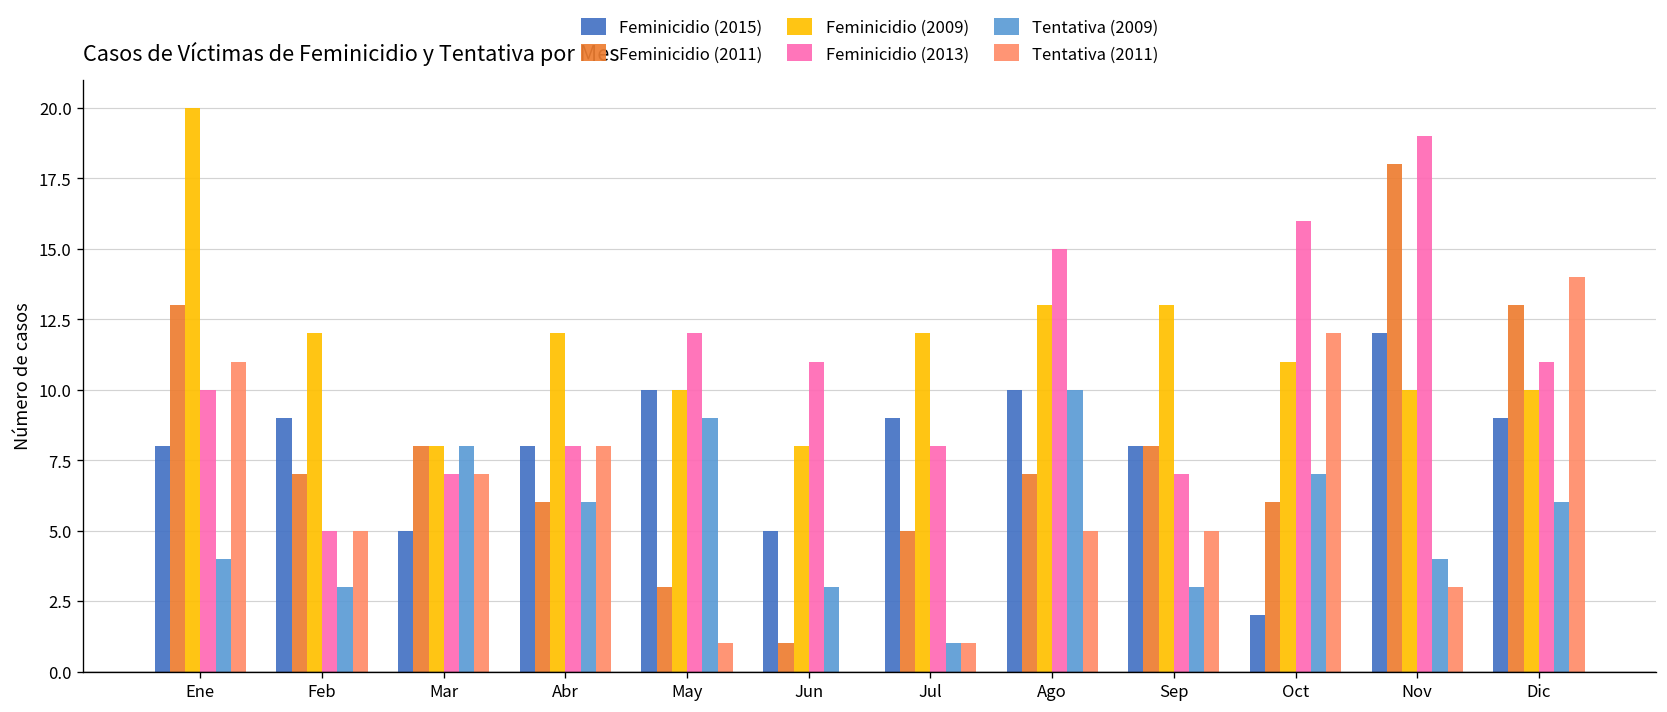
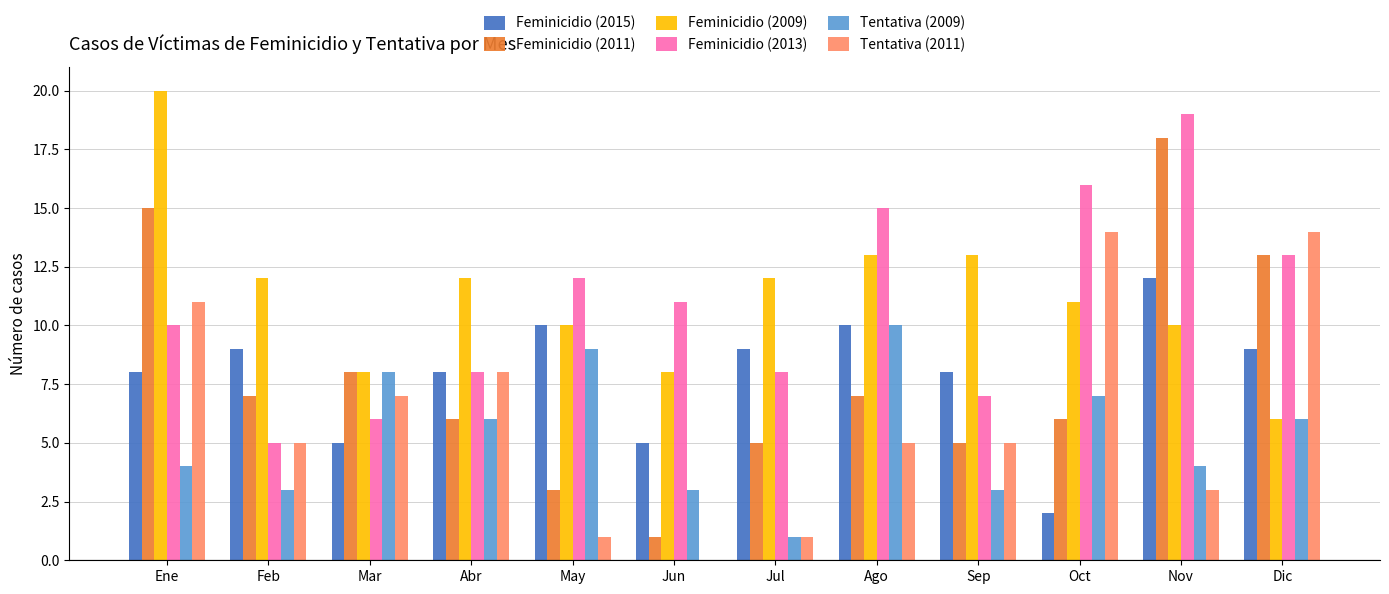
Feminicidio (2011), Ene: 13 -> 15
Feminicidio (2013), Mar: 7 -> 6
Feminicidio (2011), Sep: 8 -> 5
Tentativa (2011), Oct: 12 -> 14
Feminicidio (2009), Dic: 10 -> 6
Feminicidio (2013), Dic: 11 -> 13
